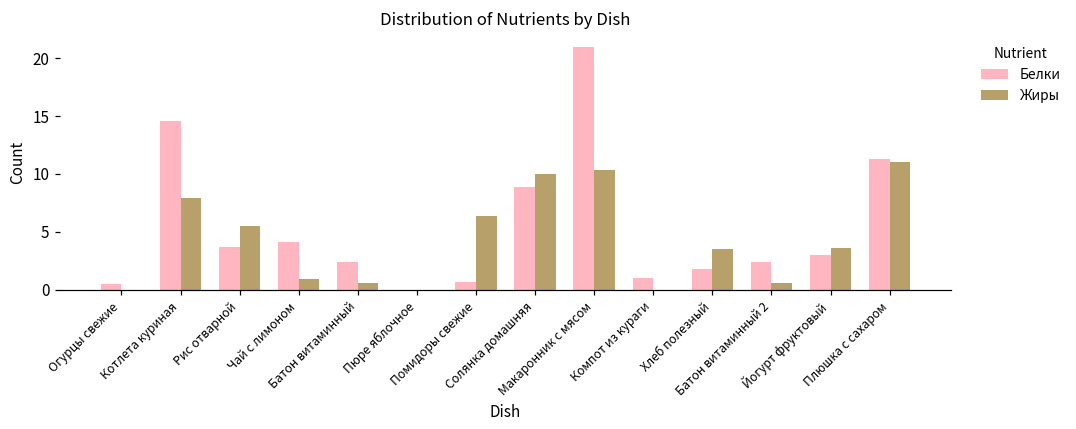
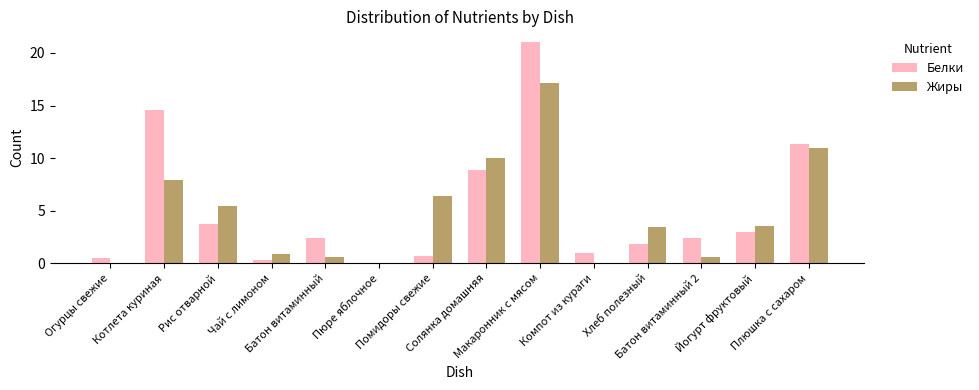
Белки, Чай с лимоном: 4.1 -> 0.3
Жиры, Макаронник с мясом: 10.3 -> 17.1
